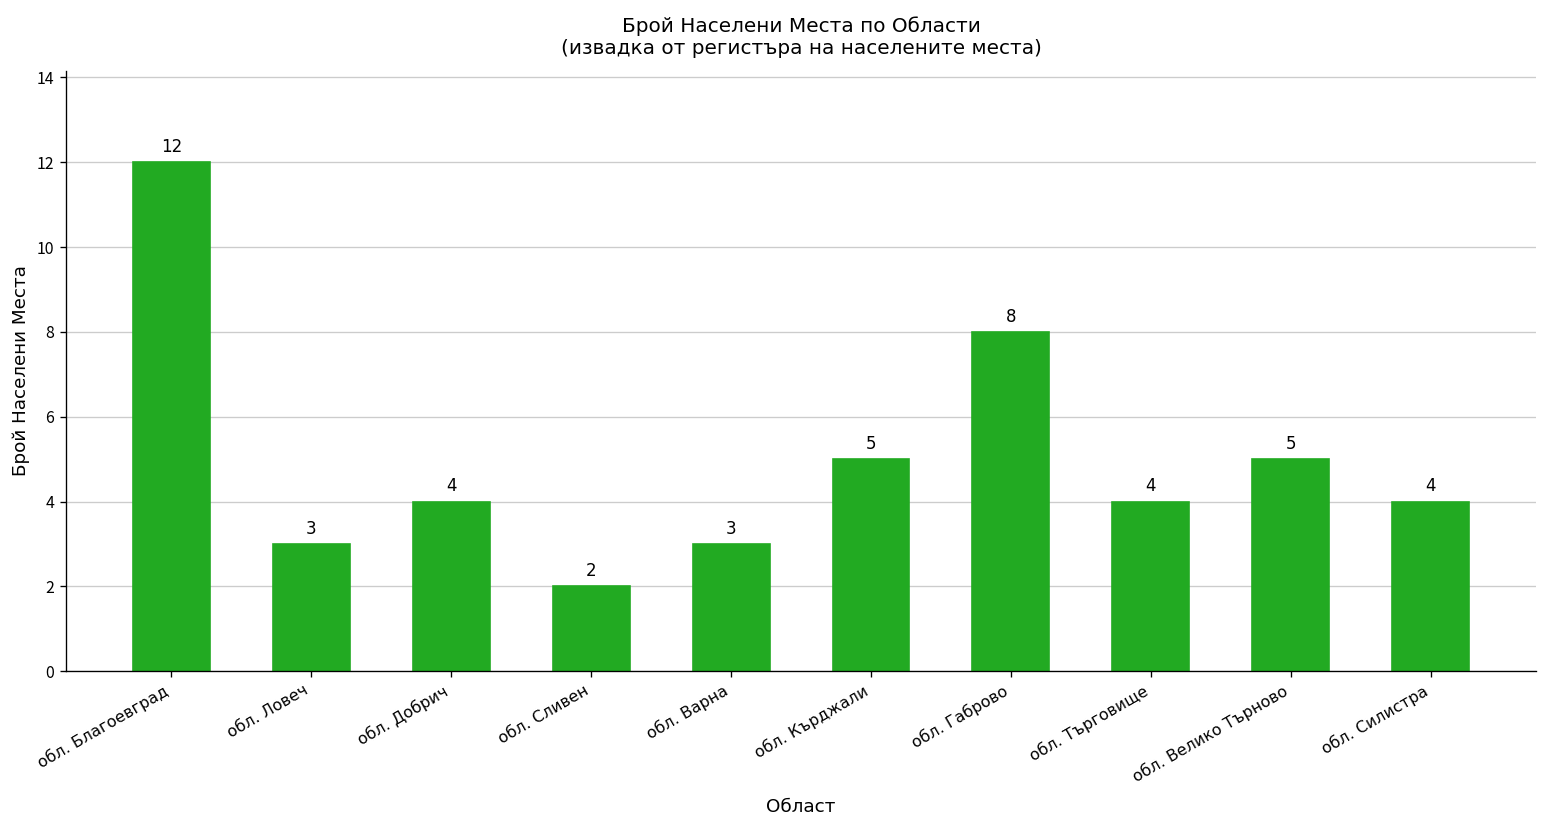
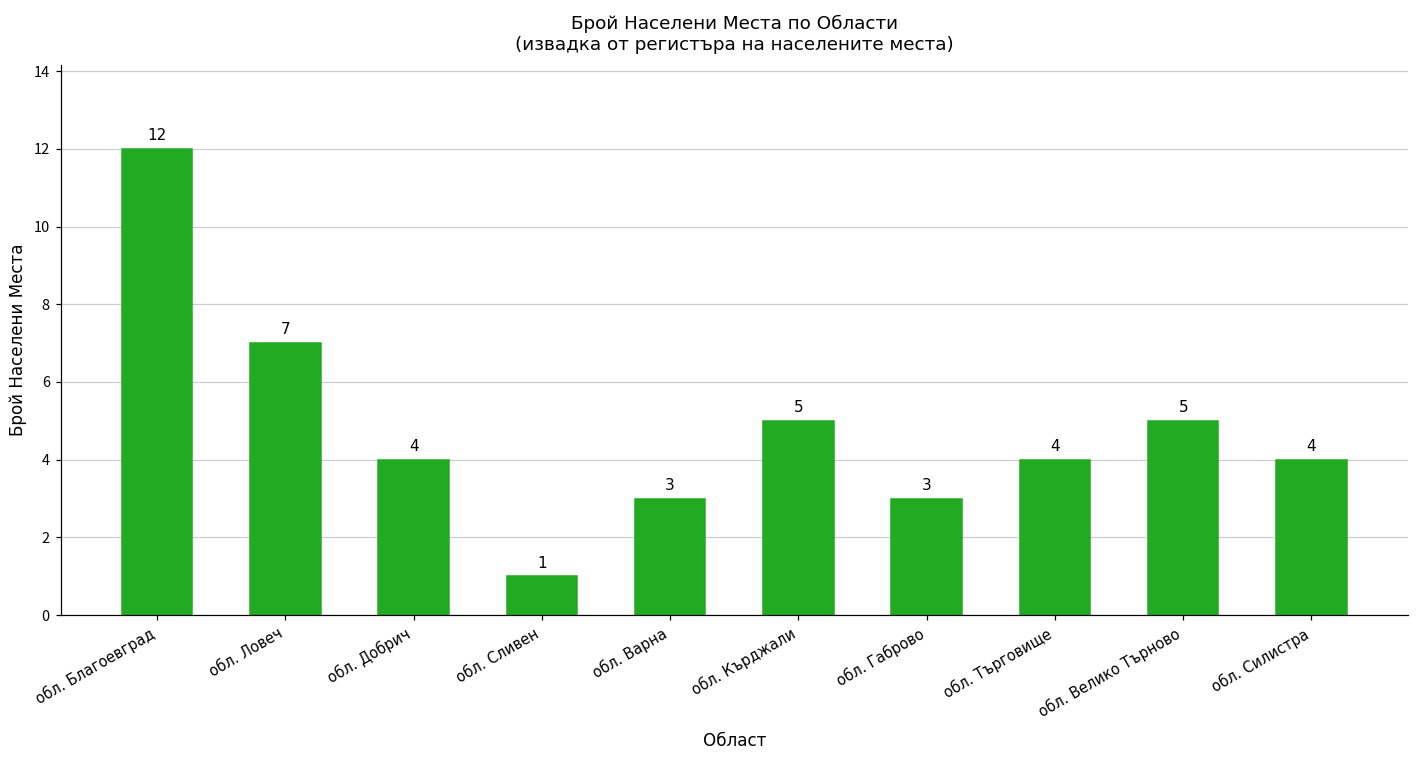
обл. Ловеч: 3 -> 7
обл. Сливен: 2 -> 1
обл. Габрово: 8 -> 3
